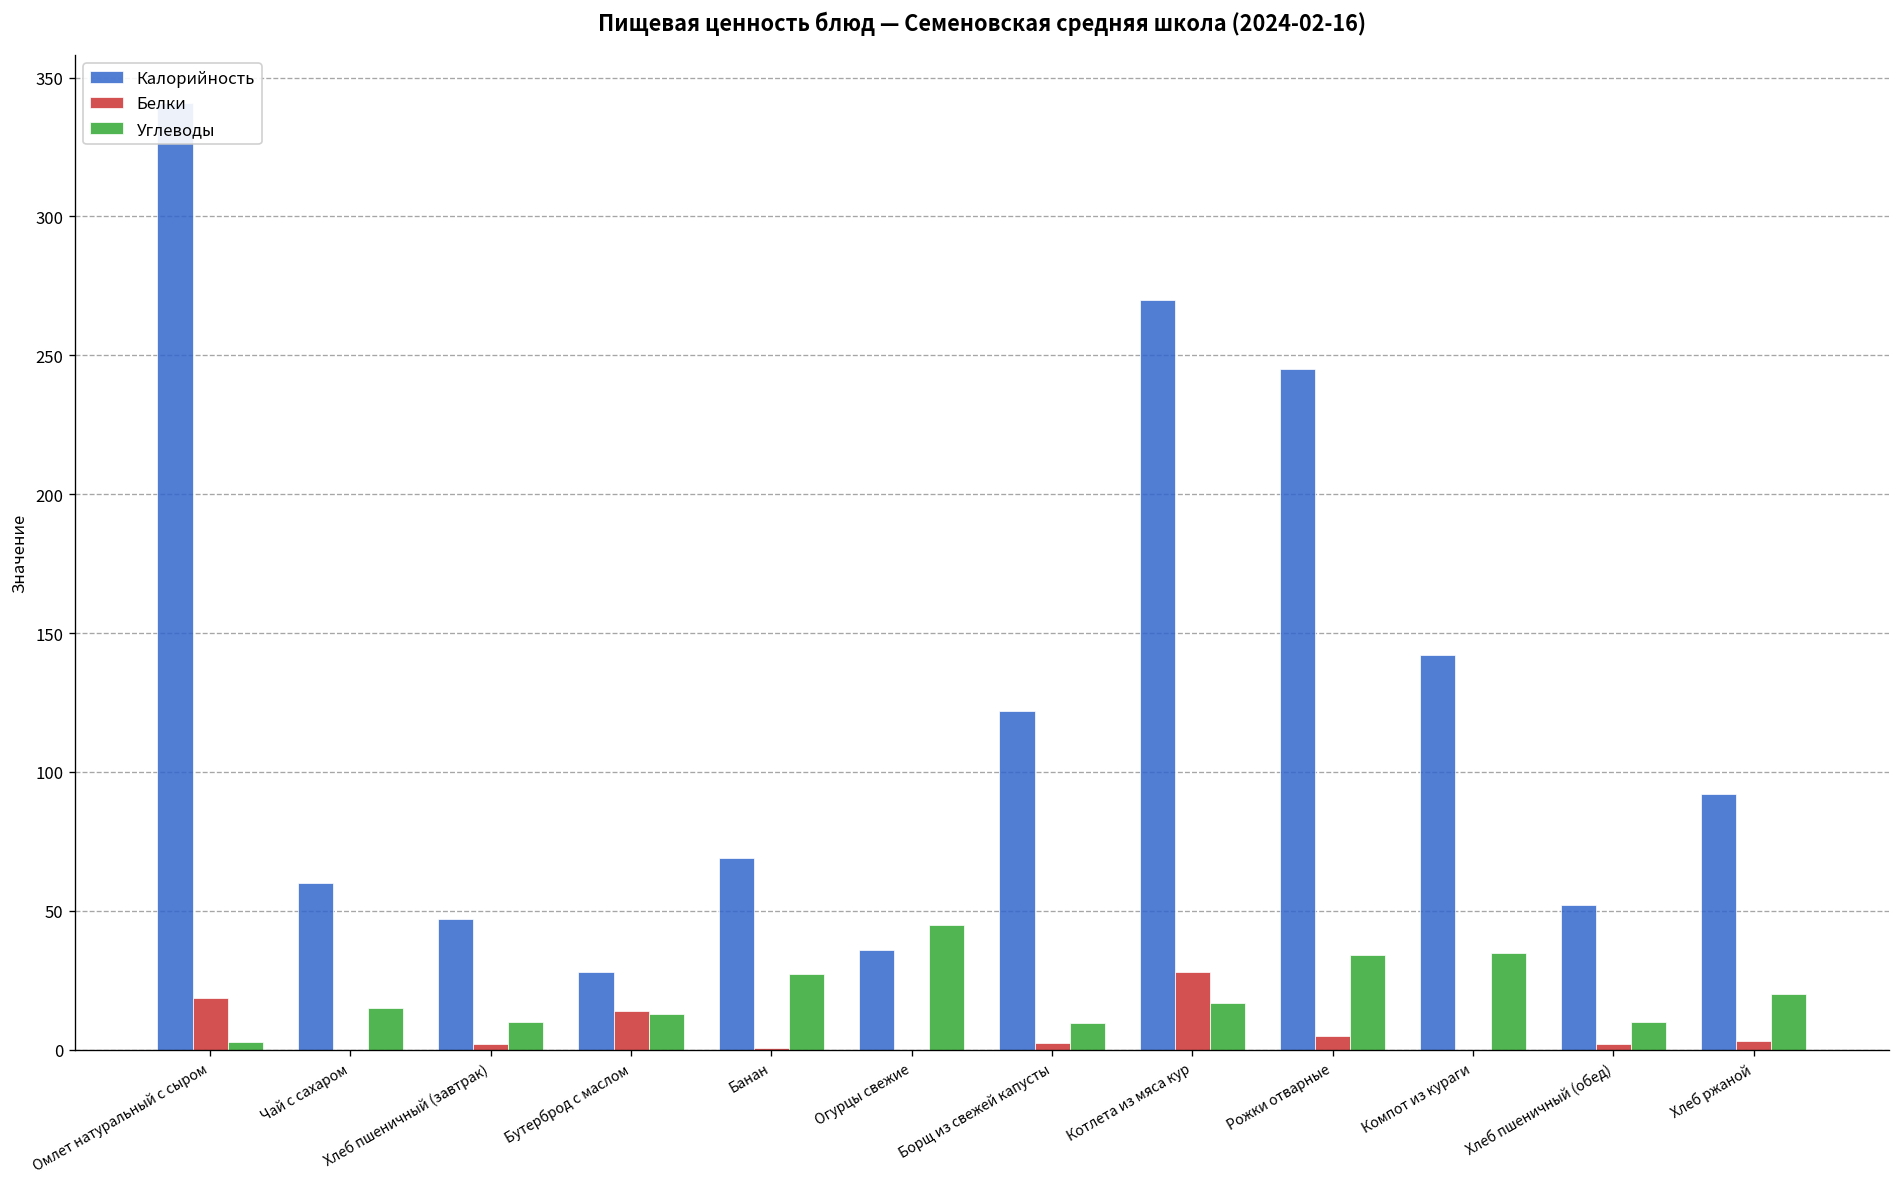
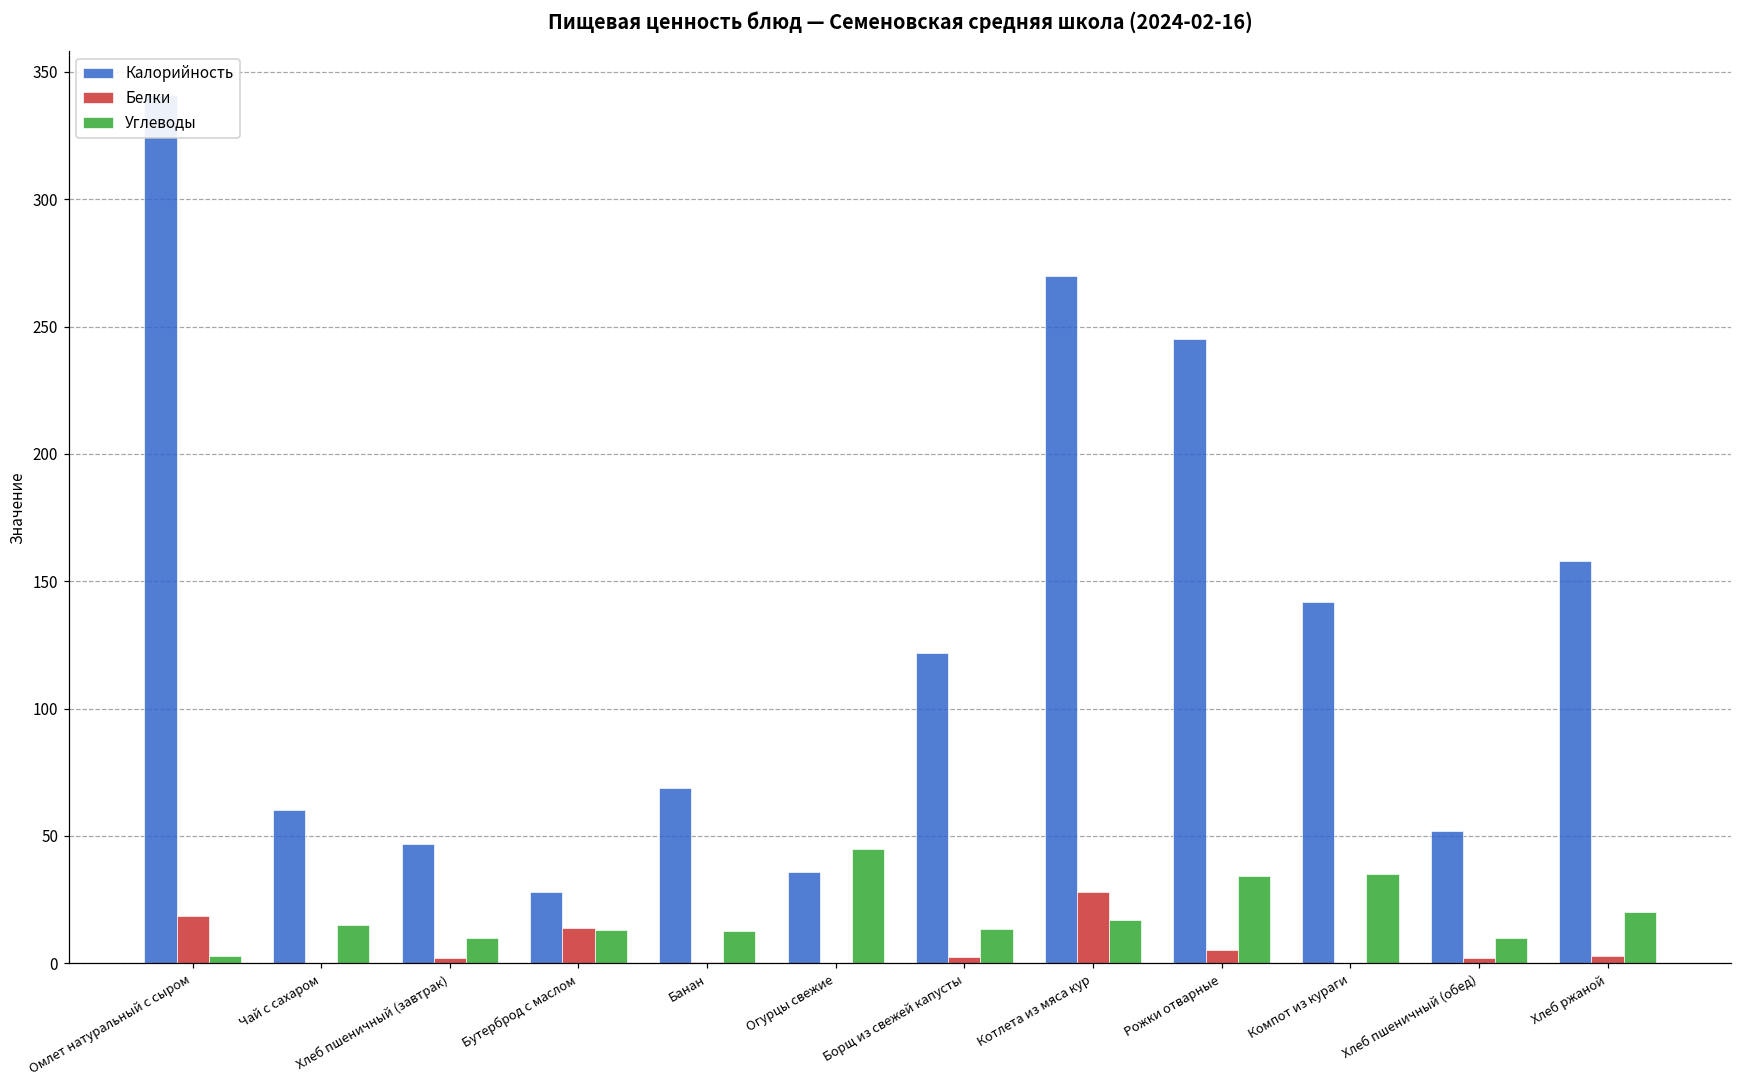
Углеводы, Банан: 27 -> 13
Углеводы, Борщ из свежей капусты: 10 -> 13
Калорийность, Хлеб ржаной: 92 -> 158
